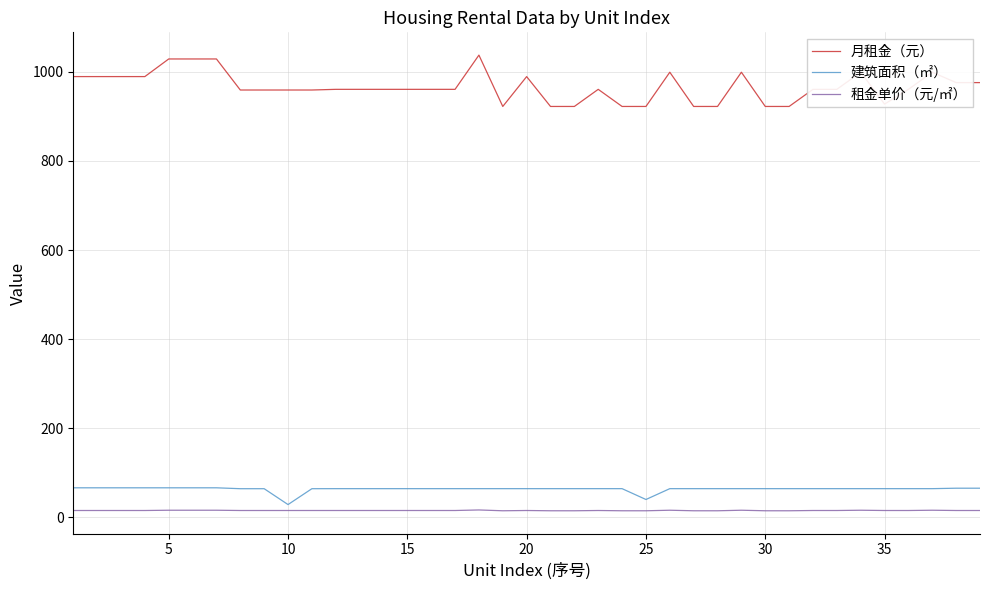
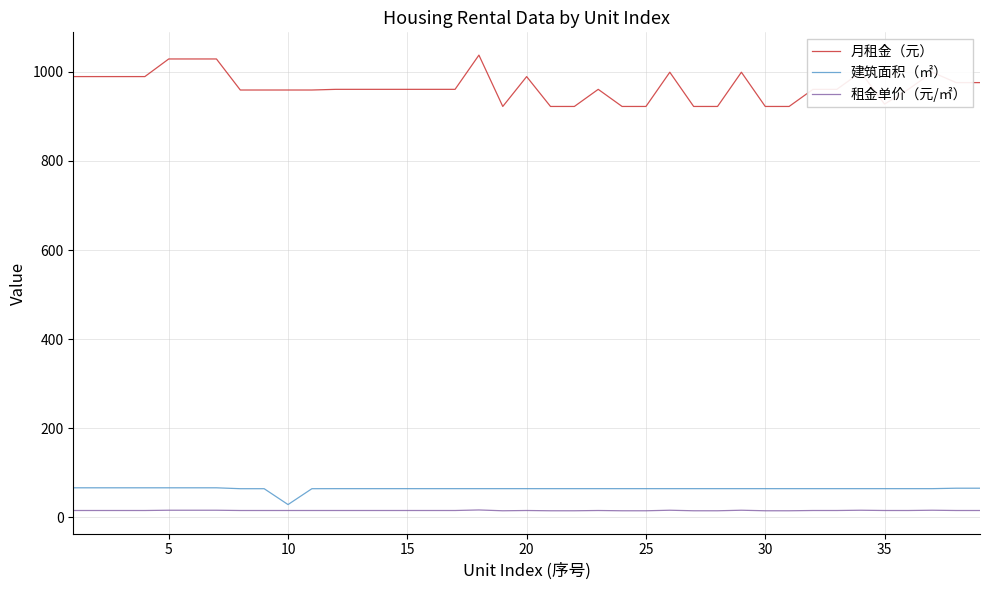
建筑面积（㎡）, 25: 40 -> 60
